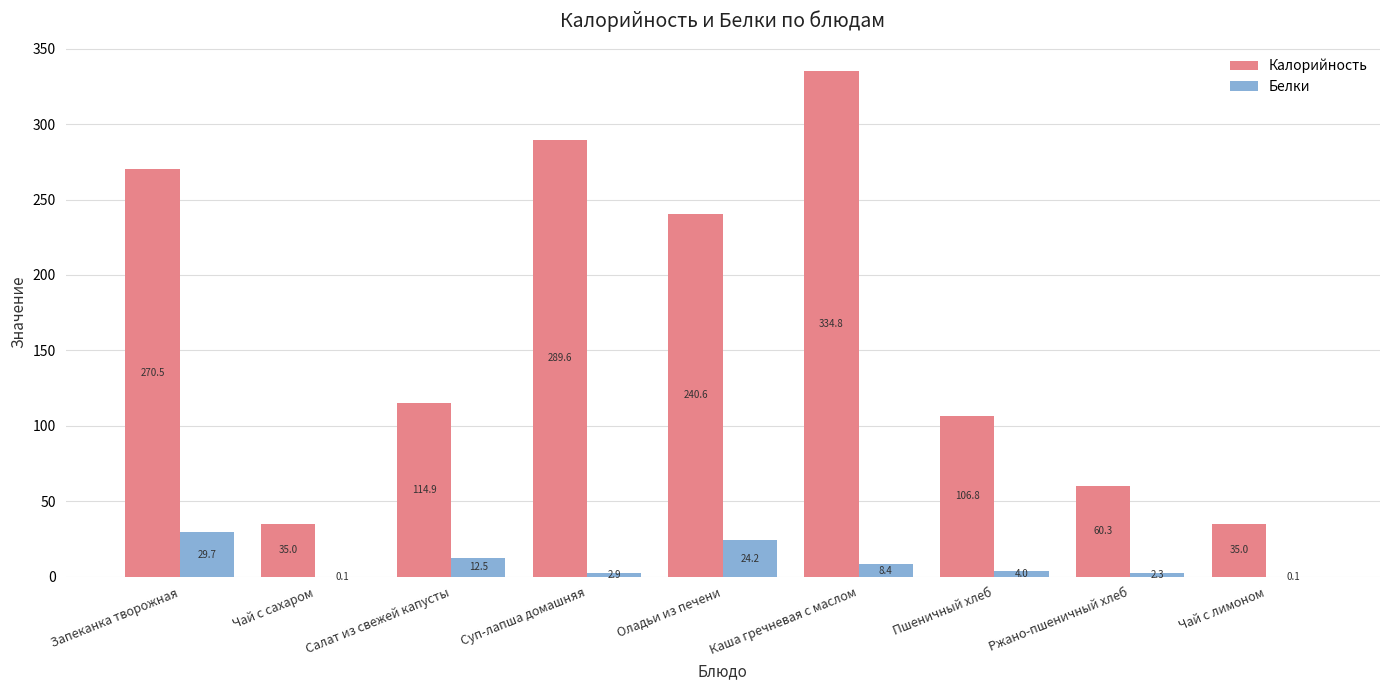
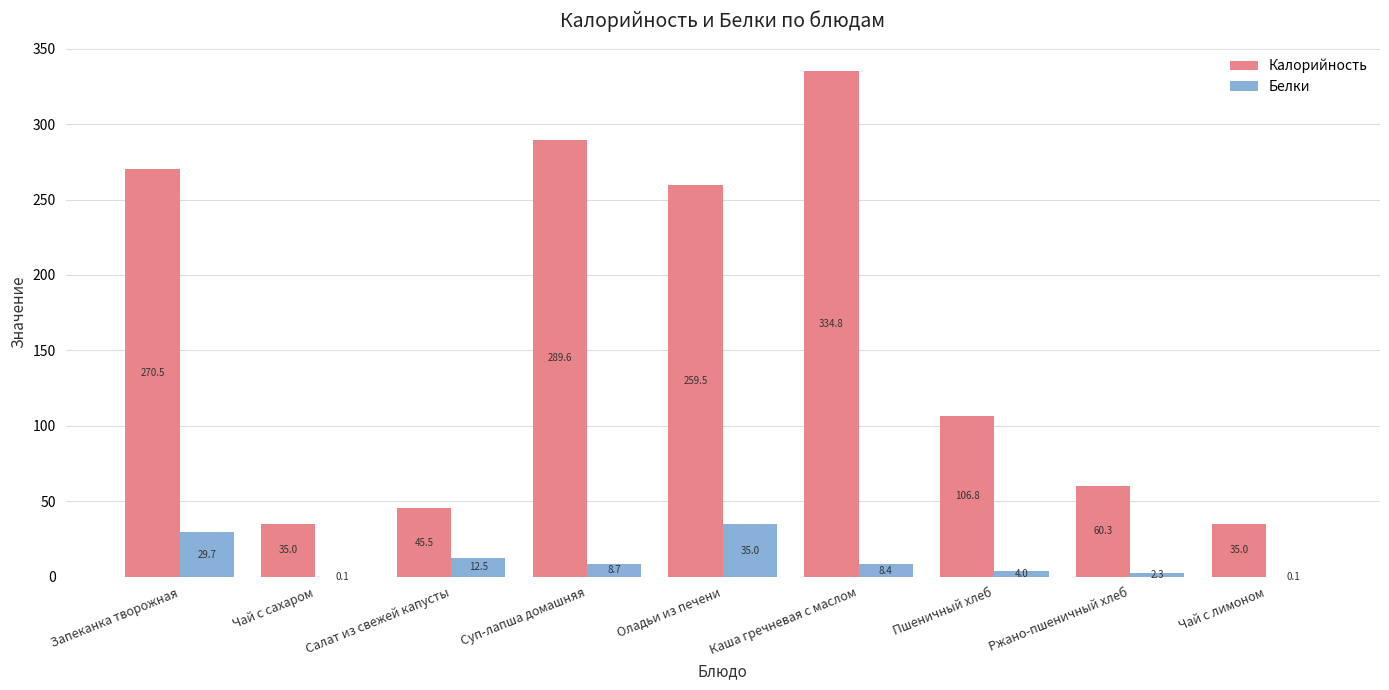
Калорийность, Салат из свежей капусты: 114.9 -> 45.5
Белки, Суп-лапша домашняя: 2.9 -> 8.7
Калорийность, Оладьи из печени: 240.6 -> 259.5
Белки, Оладьи из печени: 24.2 -> 35.0
